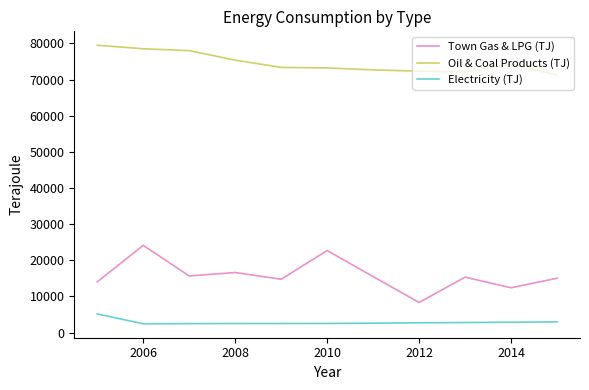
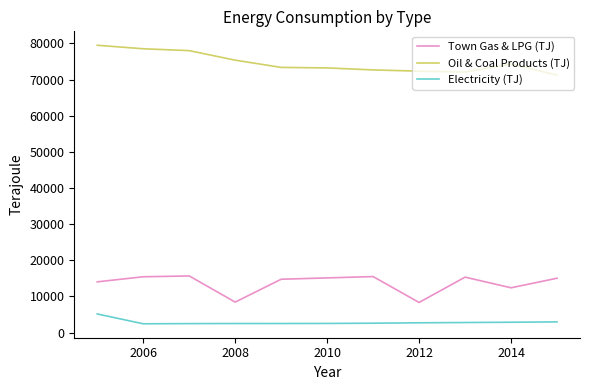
Town Gas & LPG (TJ), 2006: 24000 -> 15000
Town Gas & LPG (TJ), 2008: 17000 -> 8000
Town Gas & LPG (TJ), 2010: 23000 -> 15000
